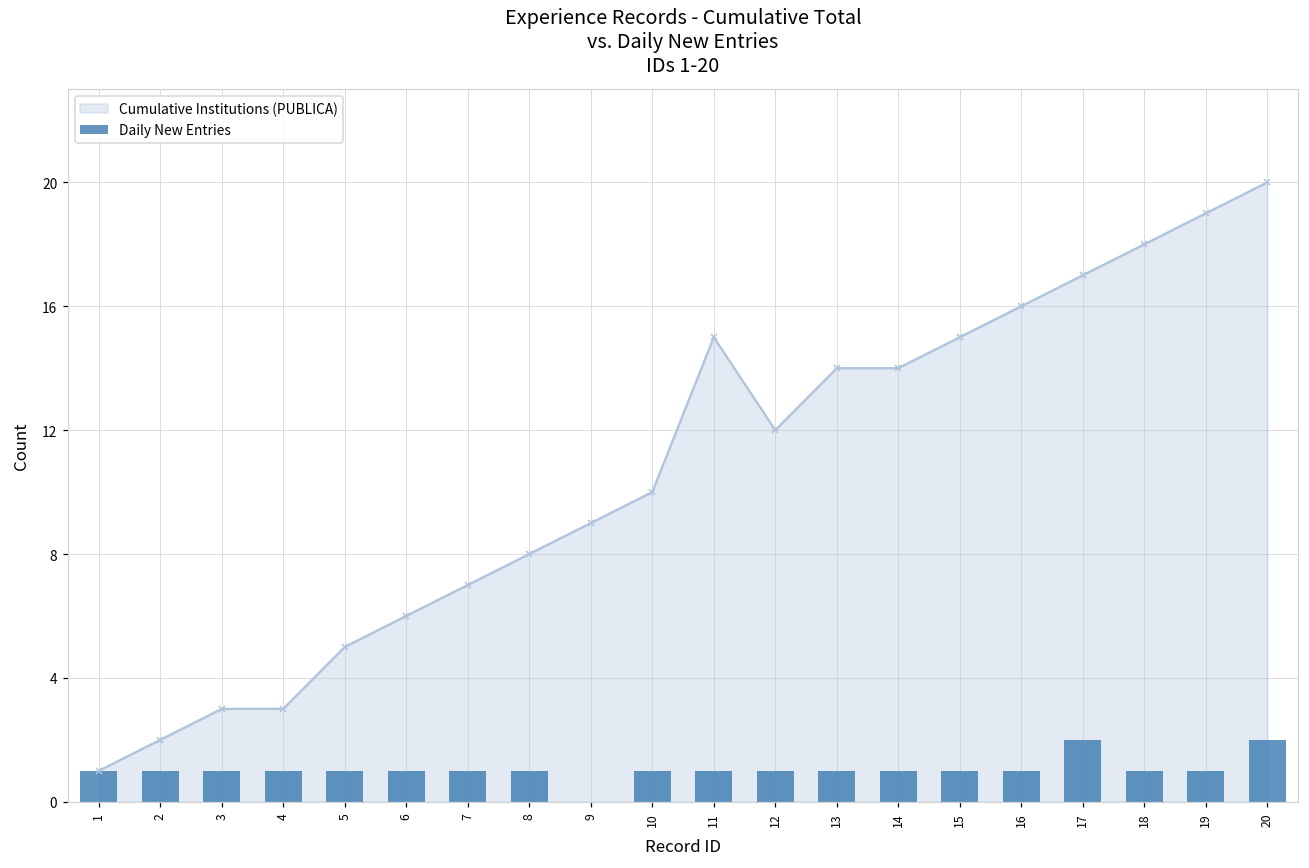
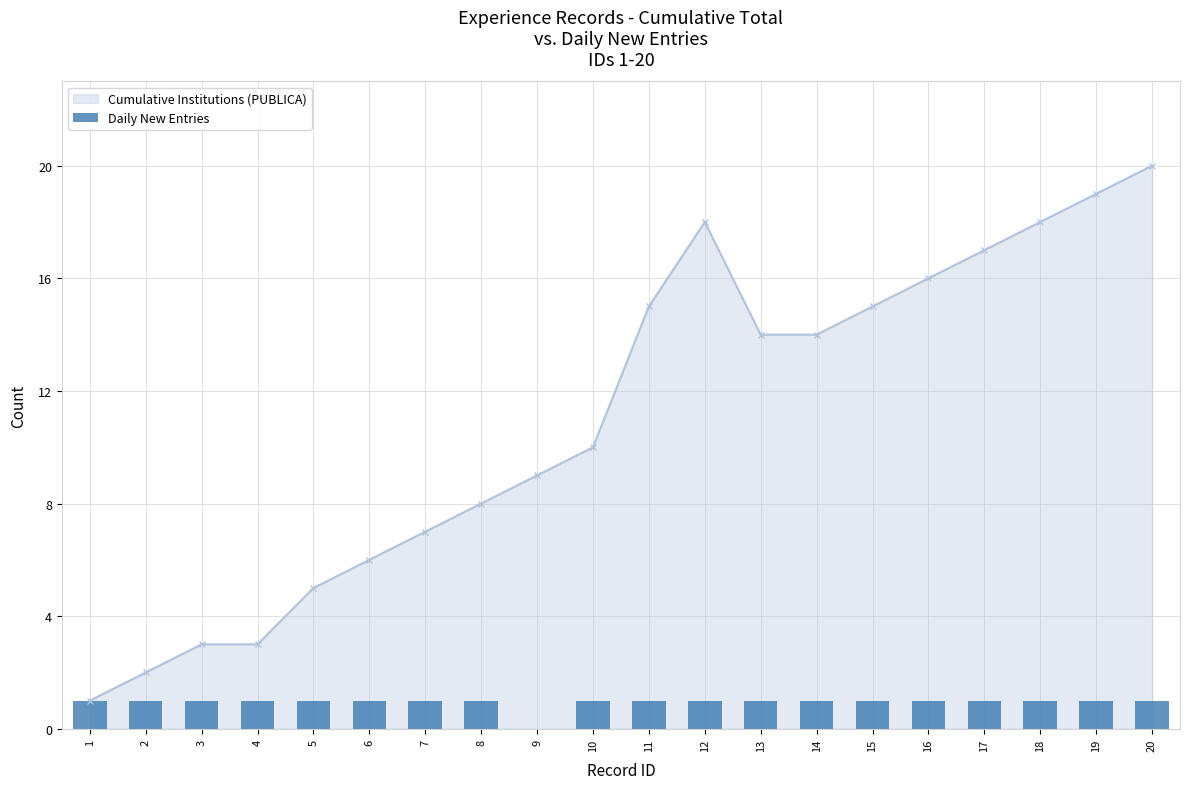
Cumulative Institutions (PUBLICA), 12: 12 -> 18
Daily New Entries, 17: 2 -> 1
Daily New Entries, 20: 2 -> 1
